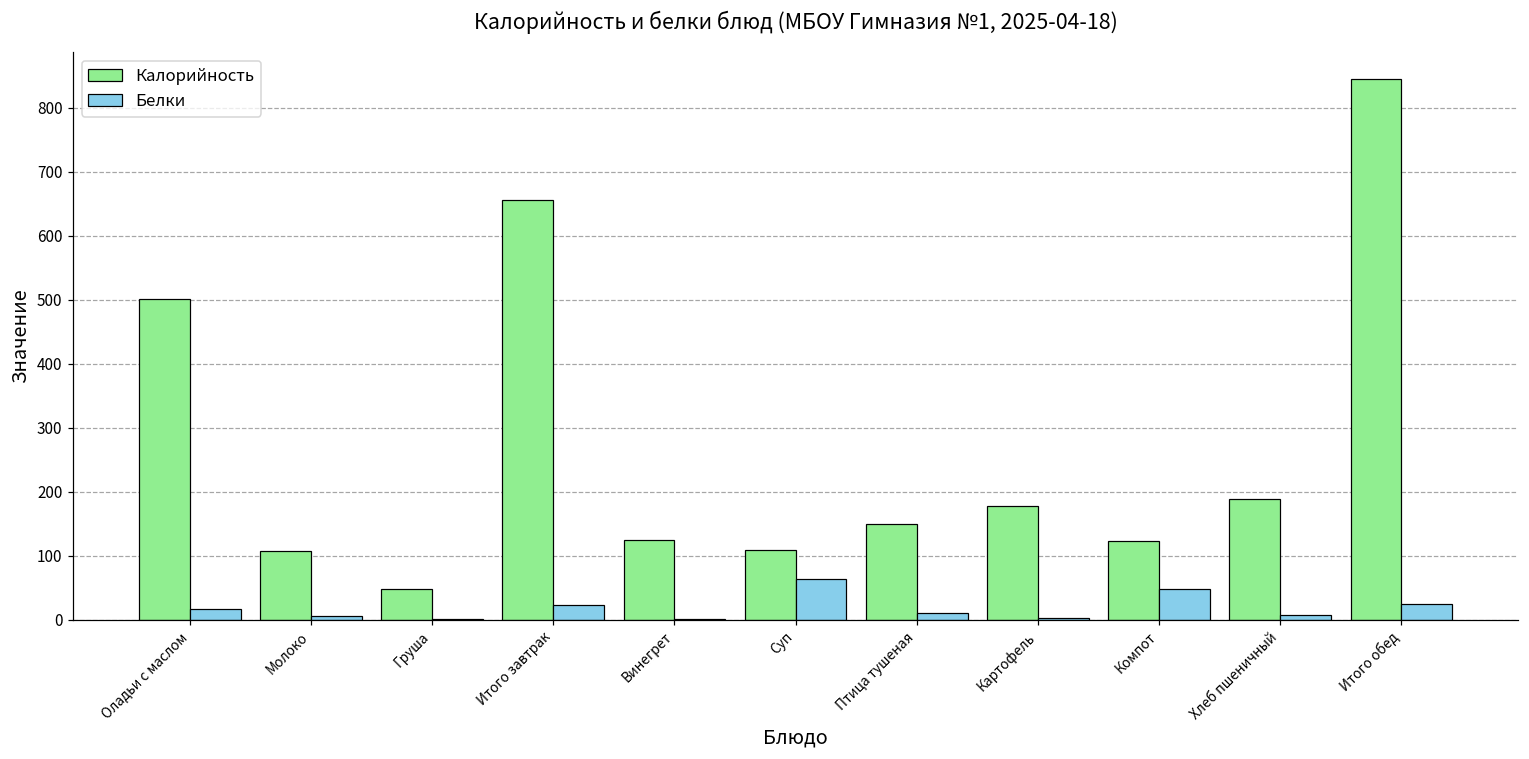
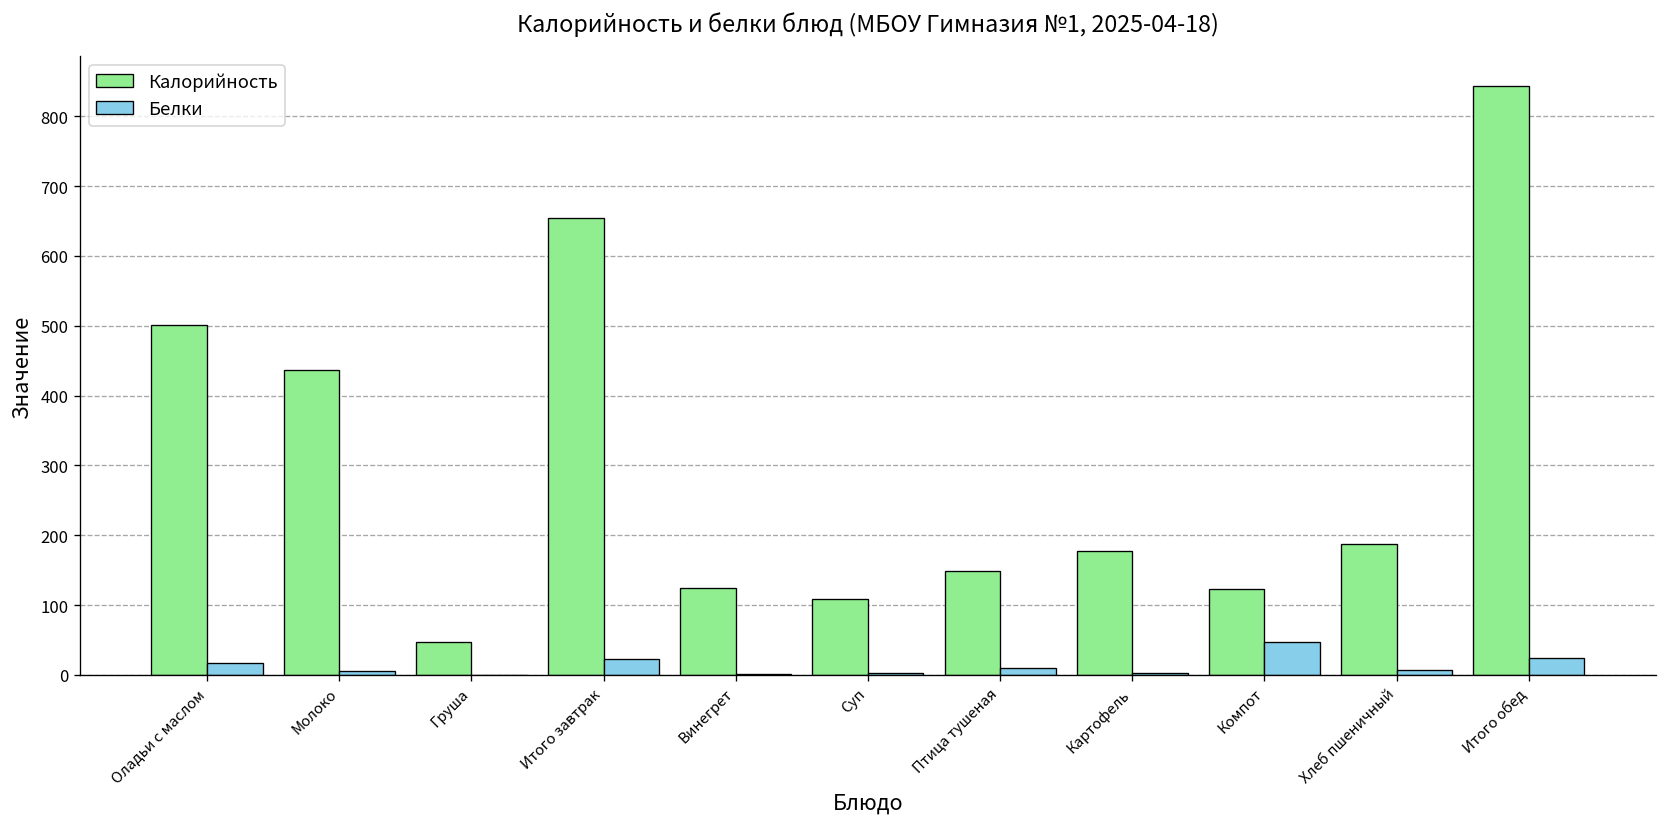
Калорийность, Молоко: 110 -> 440
Белки, Суп: 60 -> 0
